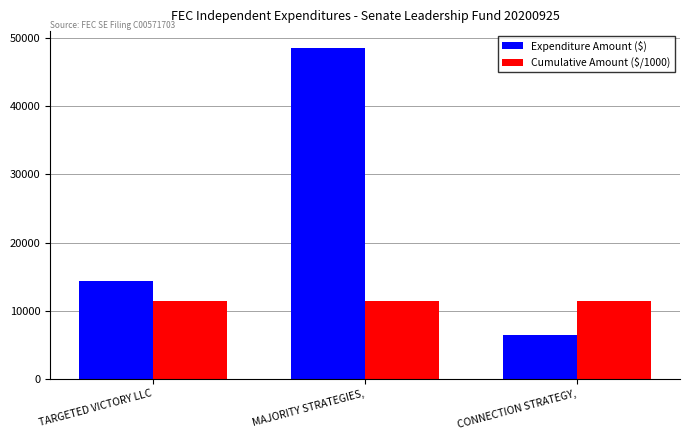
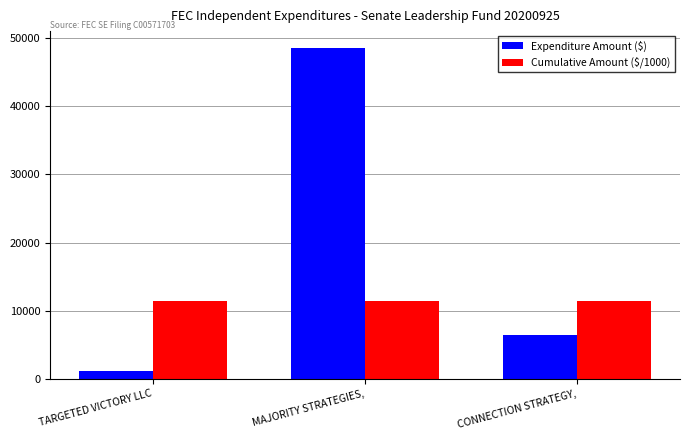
Expenditure Amount ($), TARGETED VICTORY LLC: 14000 -> 1000
